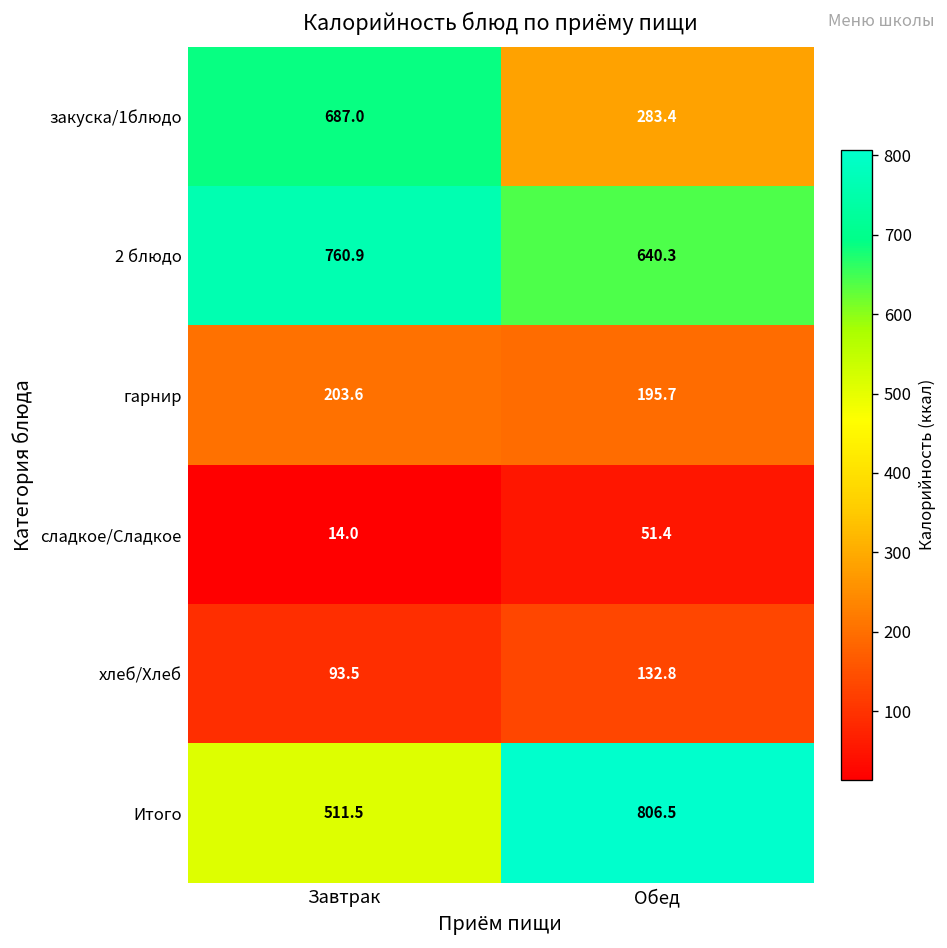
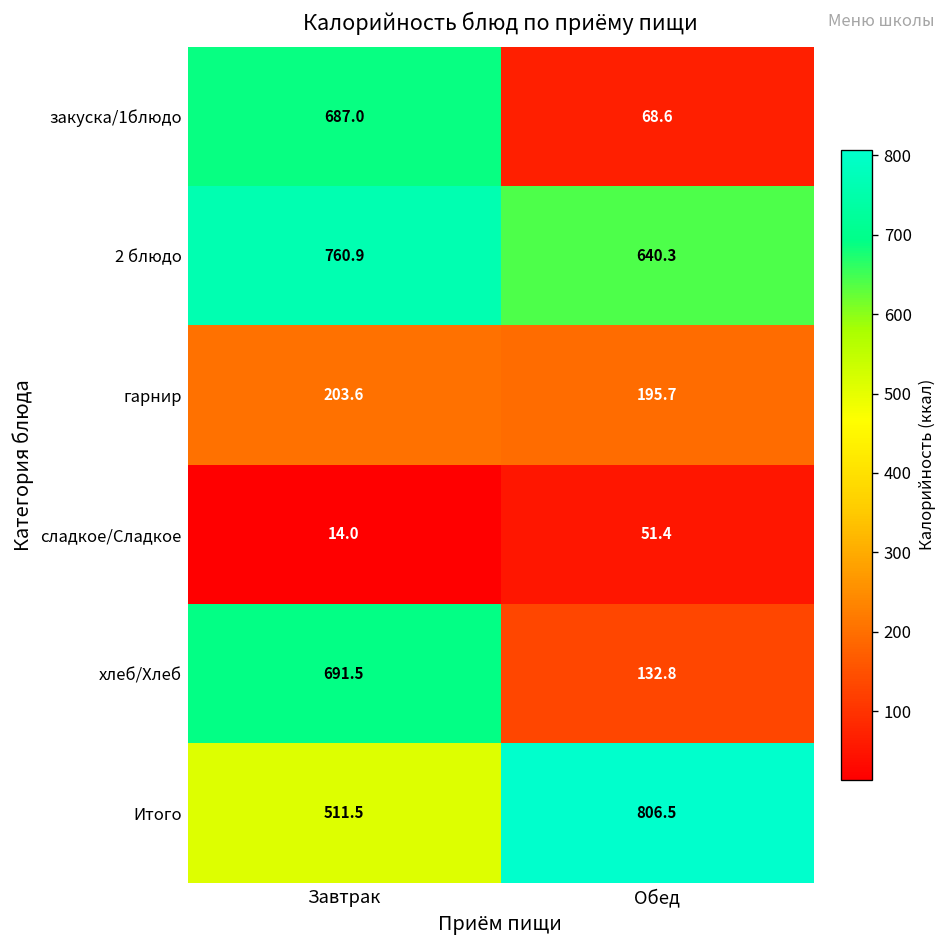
закуска/1блюдо, Обед: 283.4 -> 68.6
хлеб/Хлеб, Завтрак: 93.5 -> 691.5
